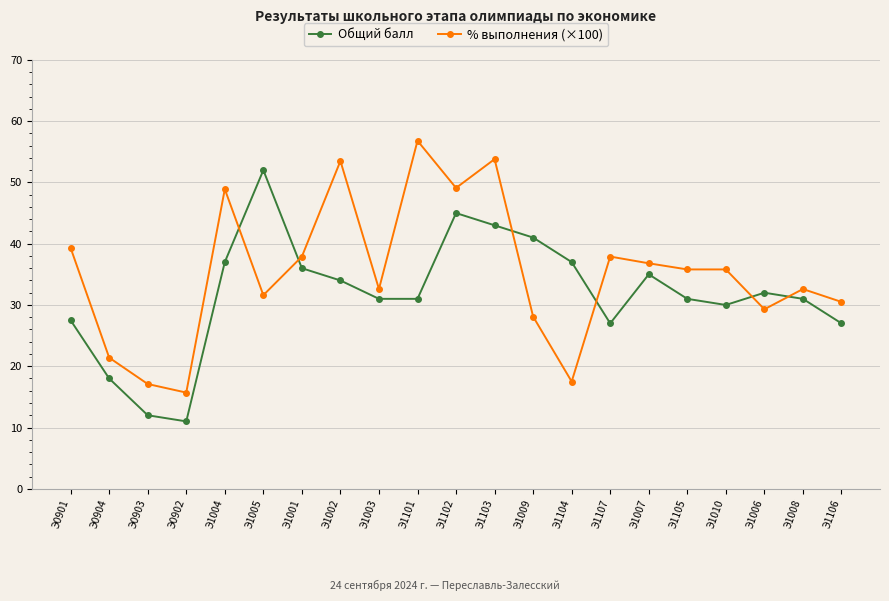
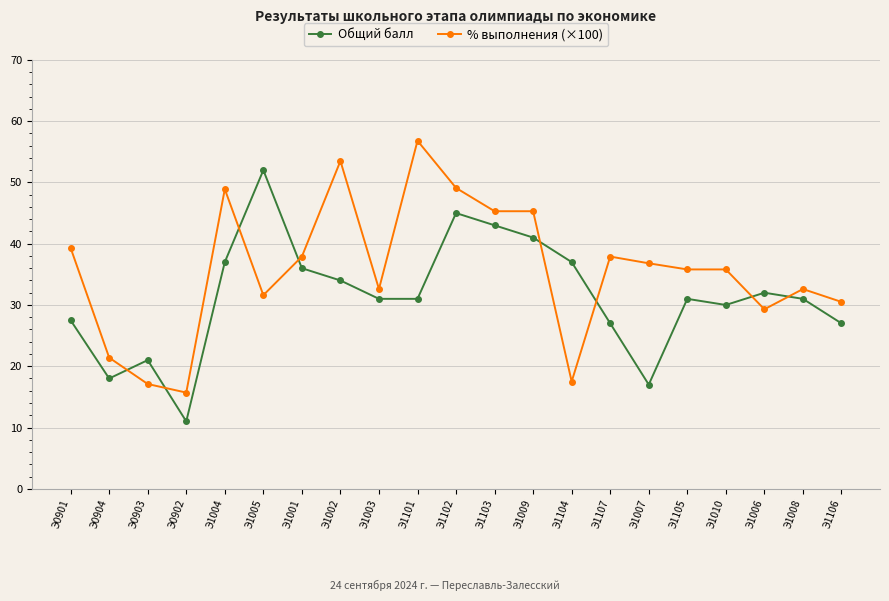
Общий балл, Э0903: 12 -> 21
% выполнения (×100), Э1103: 54 -> 45
% выполнения (×100), Э1009: 28 -> 45
Общий балл, Э1007: 35 -> 17
